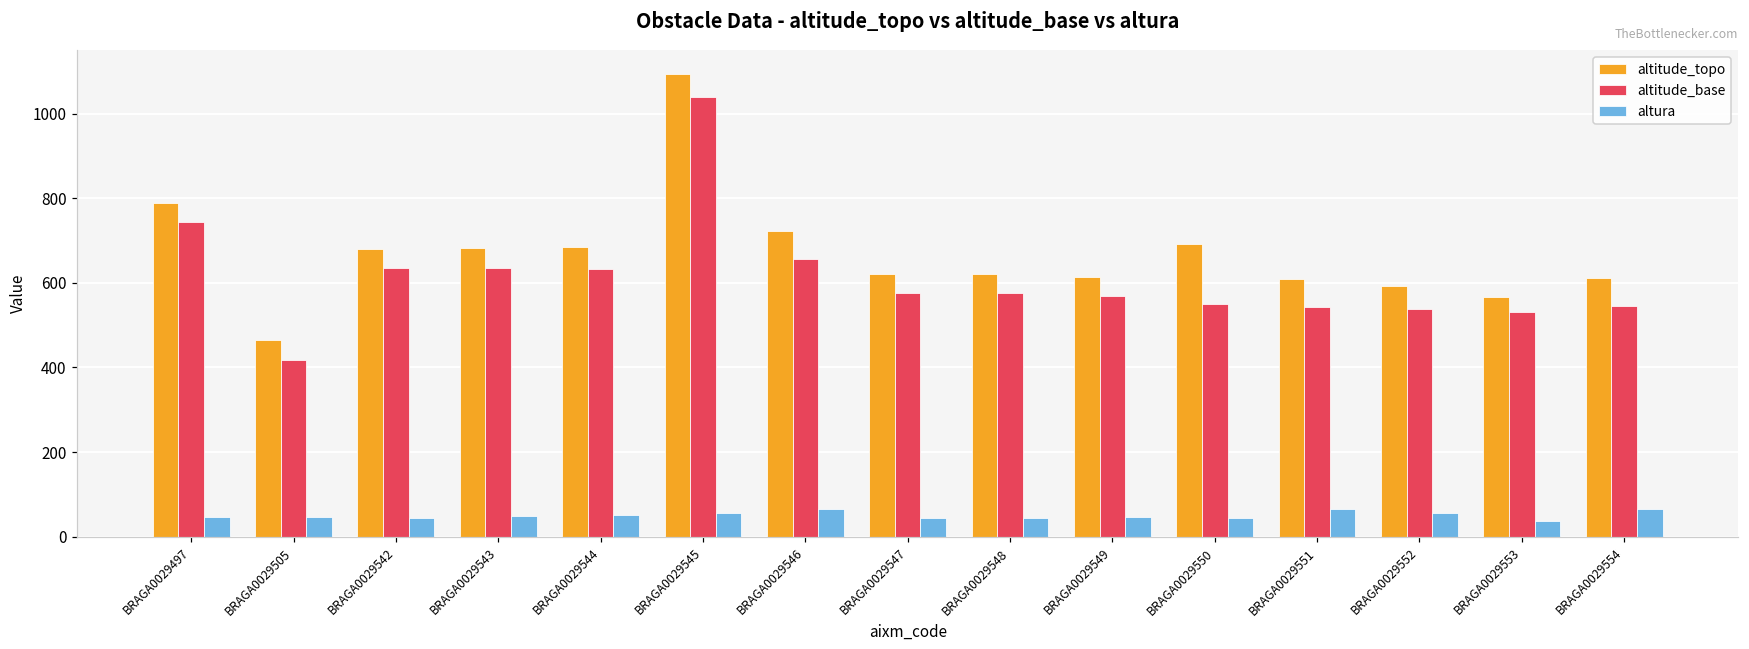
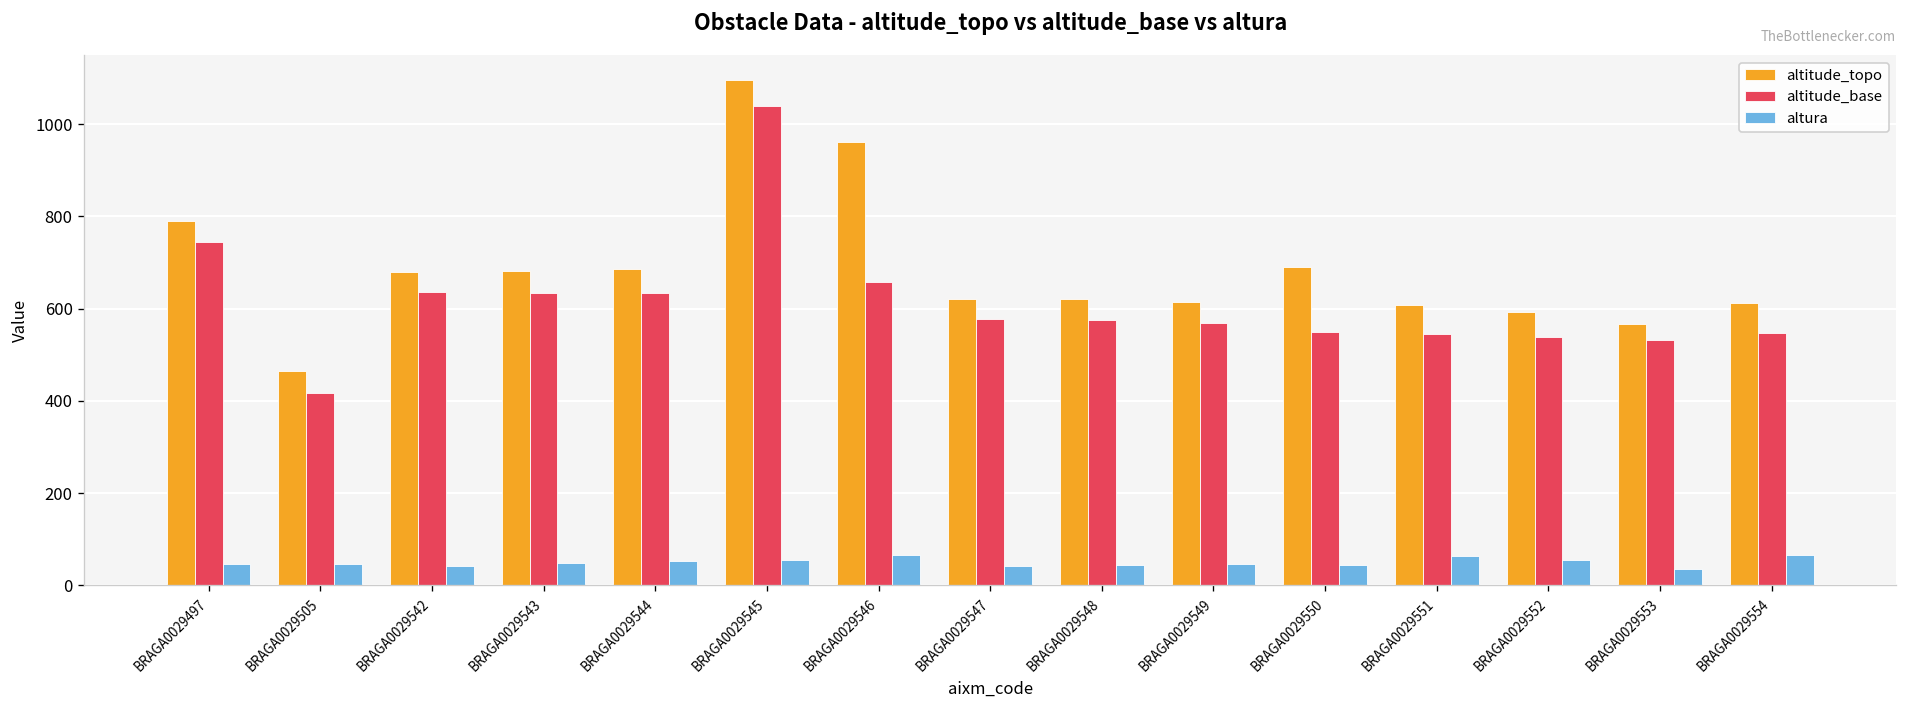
altitude_topo, BRAGA0029546: 720 -> 960
